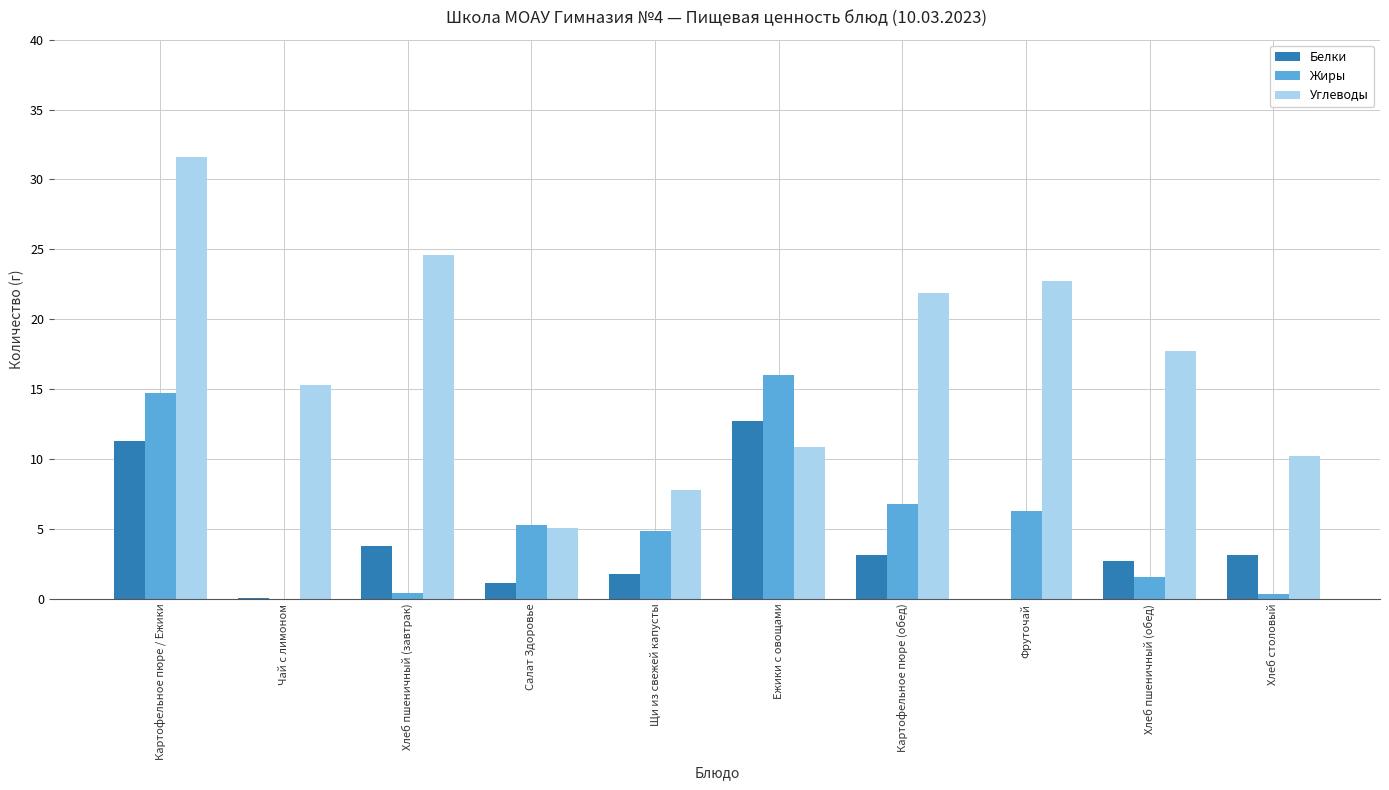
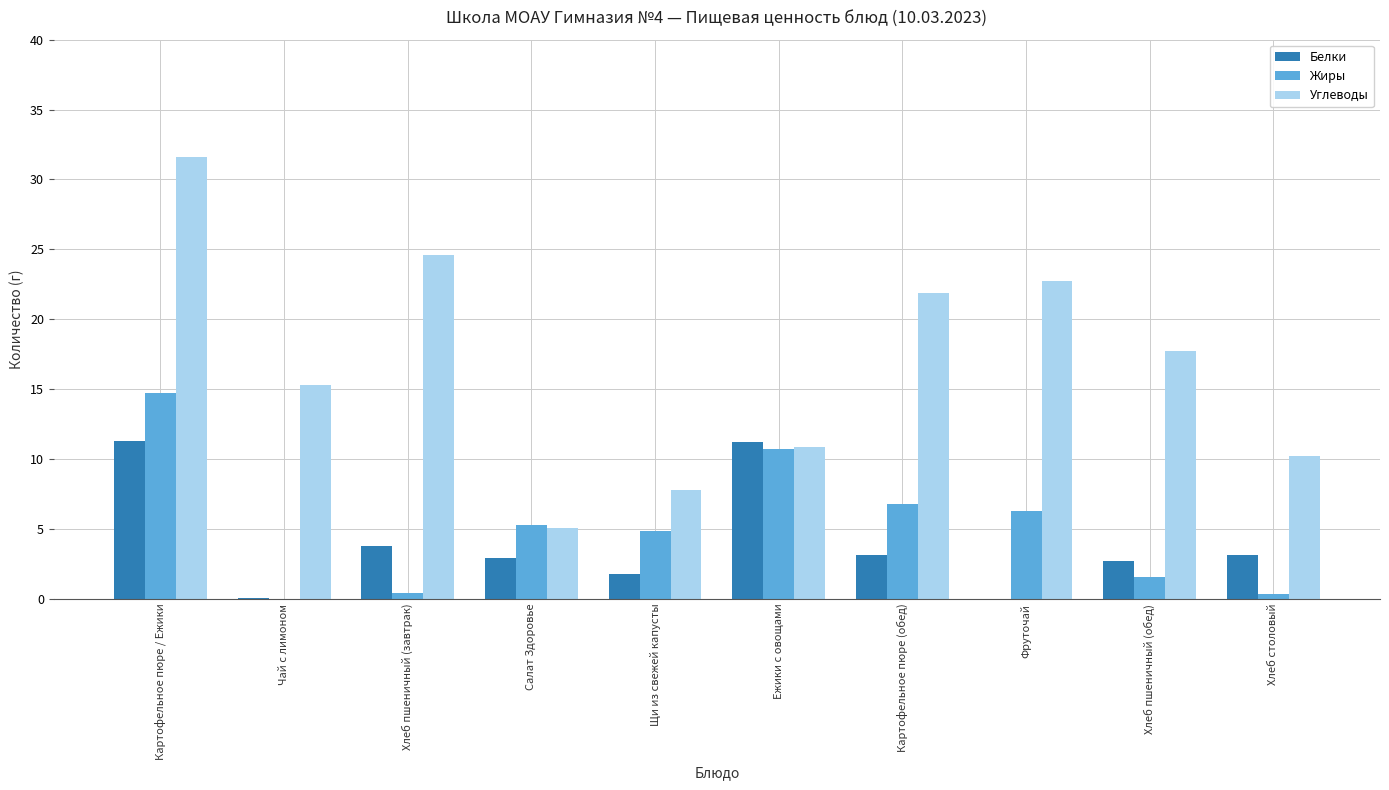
Белки, Салат Здоровье: 1.2 -> 2.9
Белки, Ежики с овощами: 12.7 -> 11.2
Жиры, Ежики с овощами: 16.0 -> 10.7
